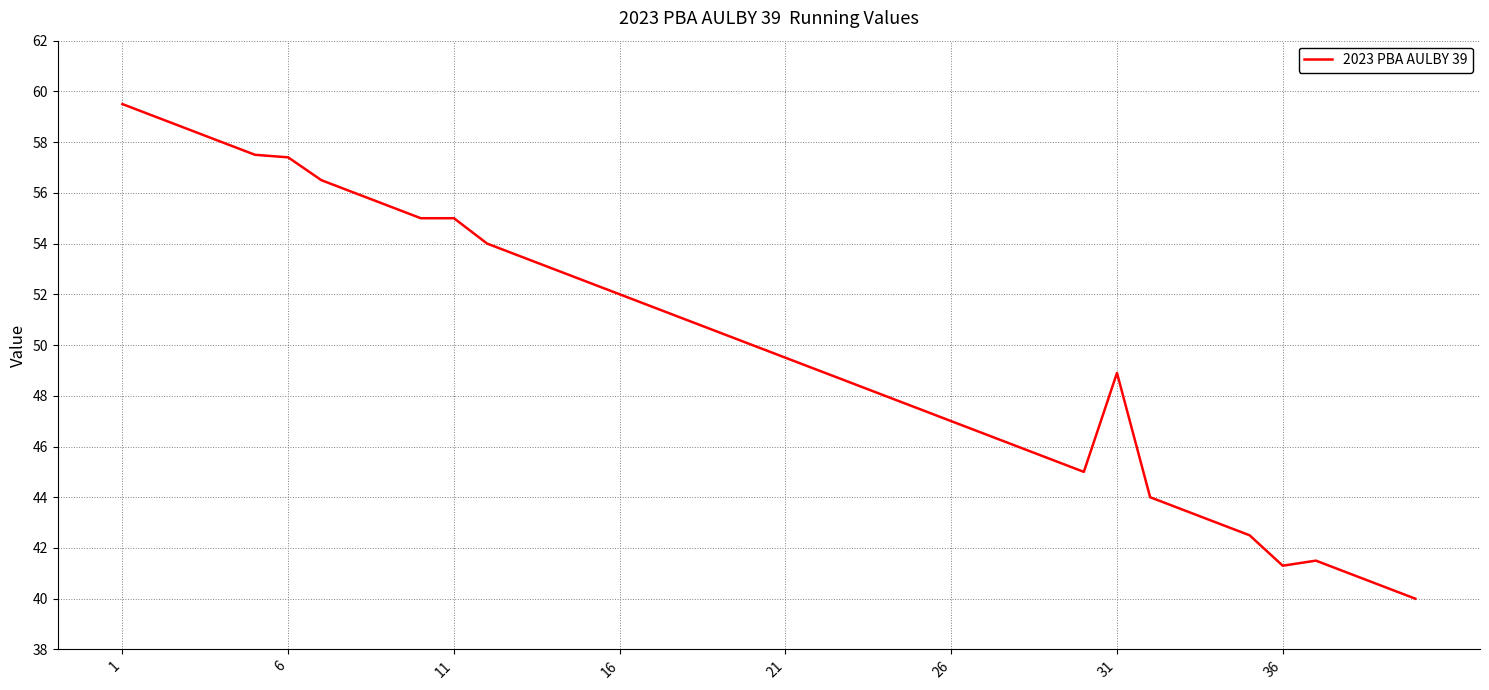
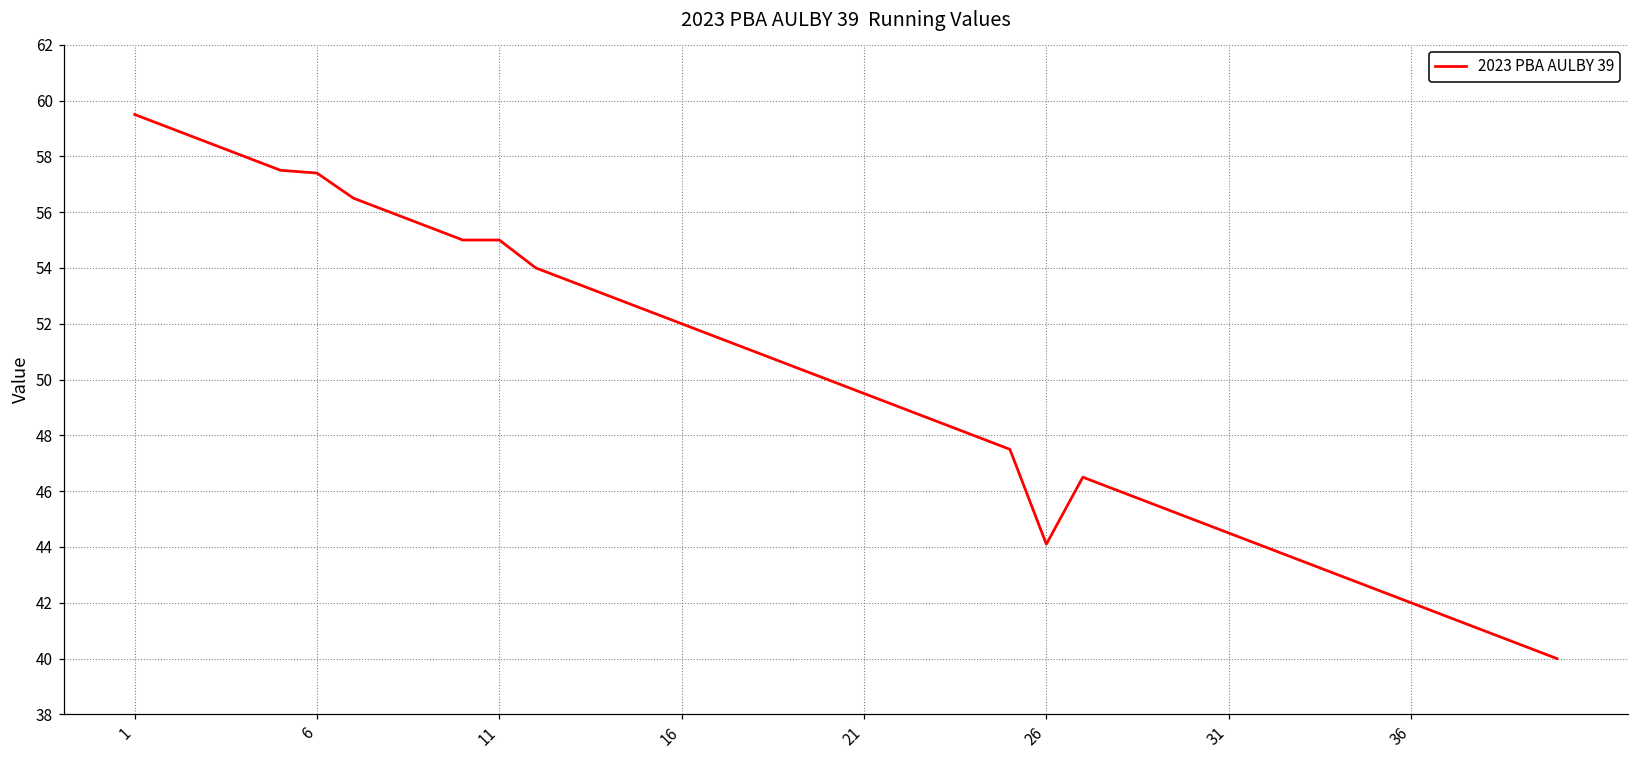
26: 47.0 -> 44.1
31: 48.9 -> 44.5
36: 41.3 -> 42.0
